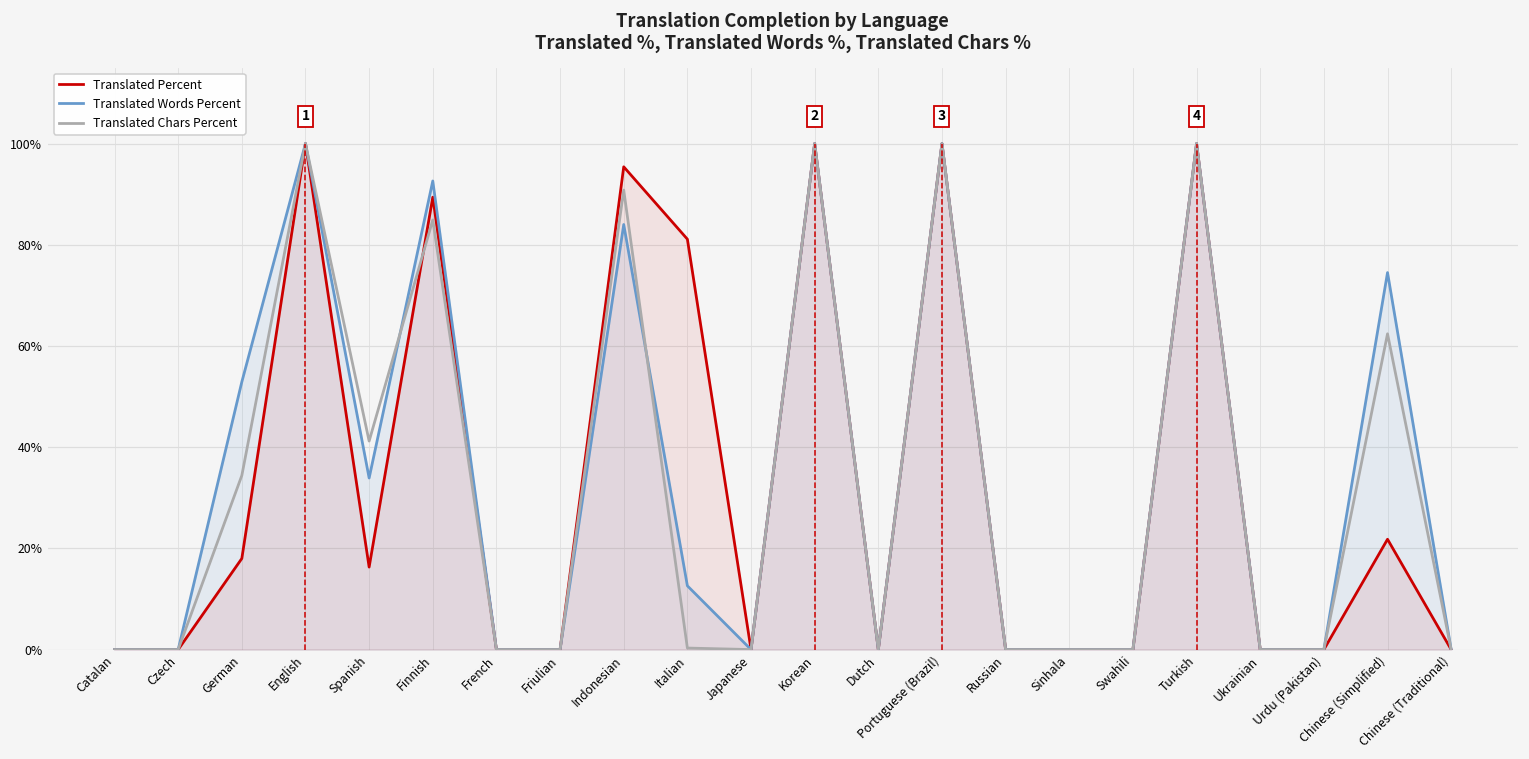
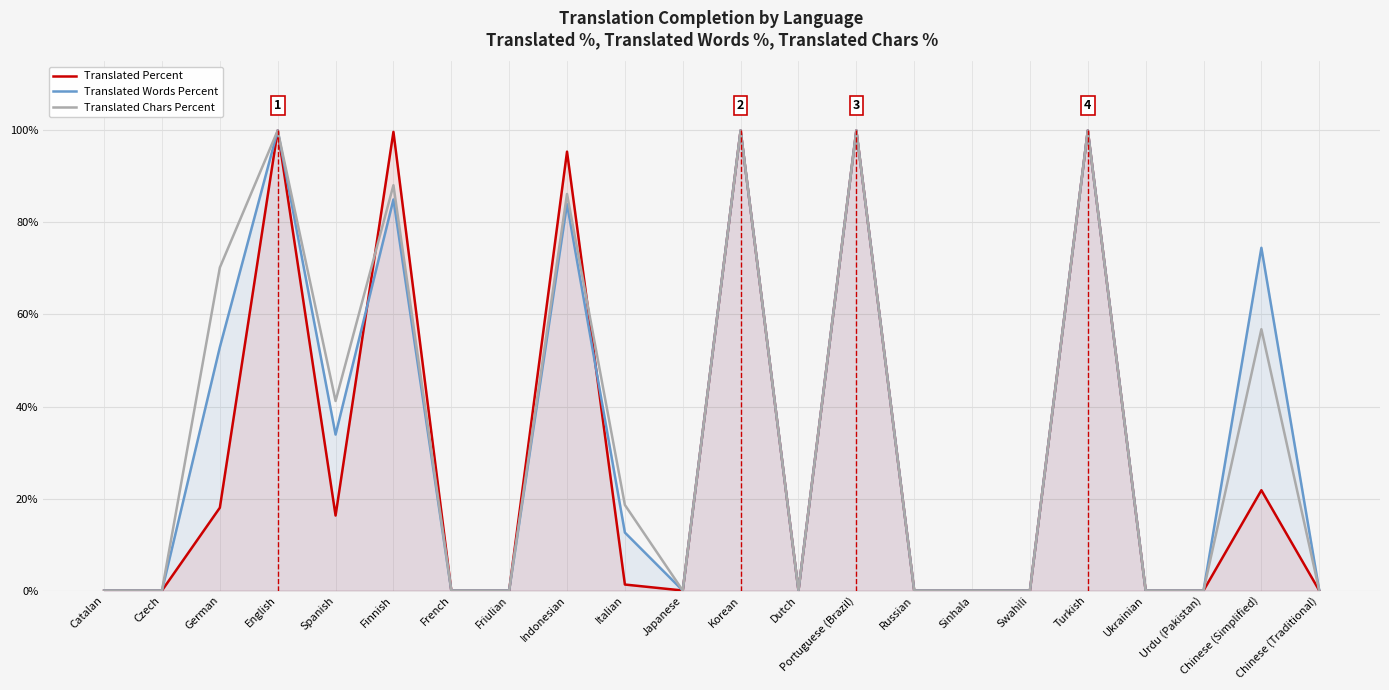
Translated Chars Percent, German: 34% -> 70%
Translated Percent, Finnish: 89% -> 100%
Translated Words Percent, Finnish: 93% -> 85%
Translated Chars Percent, Finnish: 85% -> 88%
Translated Chars Percent, Indonesian: 91% -> 86%
Translated Percent, Italian: 81% -> 1%
Translated Chars Percent, Italian: 0% -> 19%
Translated Chars Percent, Chinese (Simplified): 62% -> 57%
